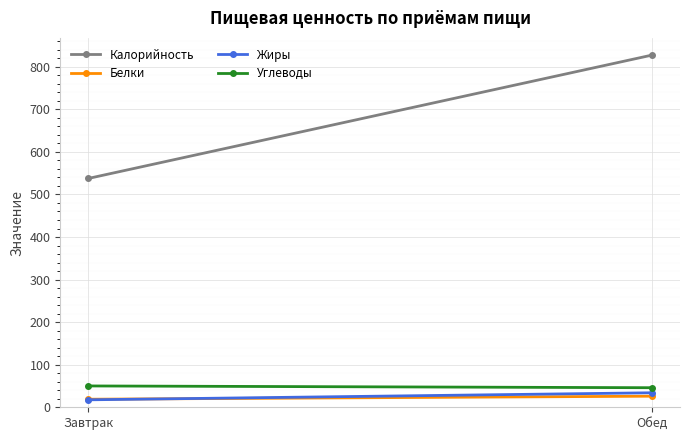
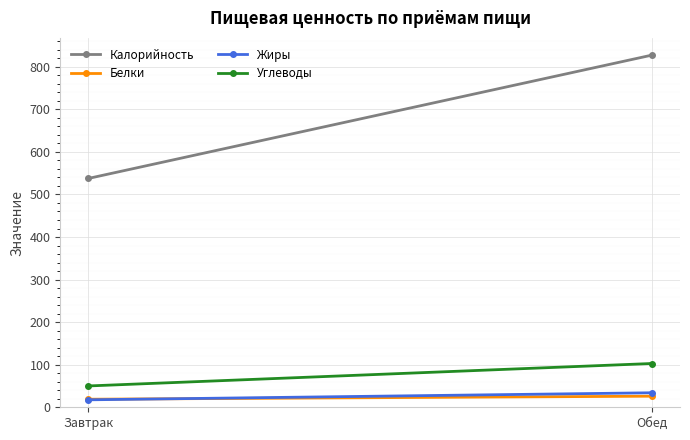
Углеводы, Обед: 50 -> 100
